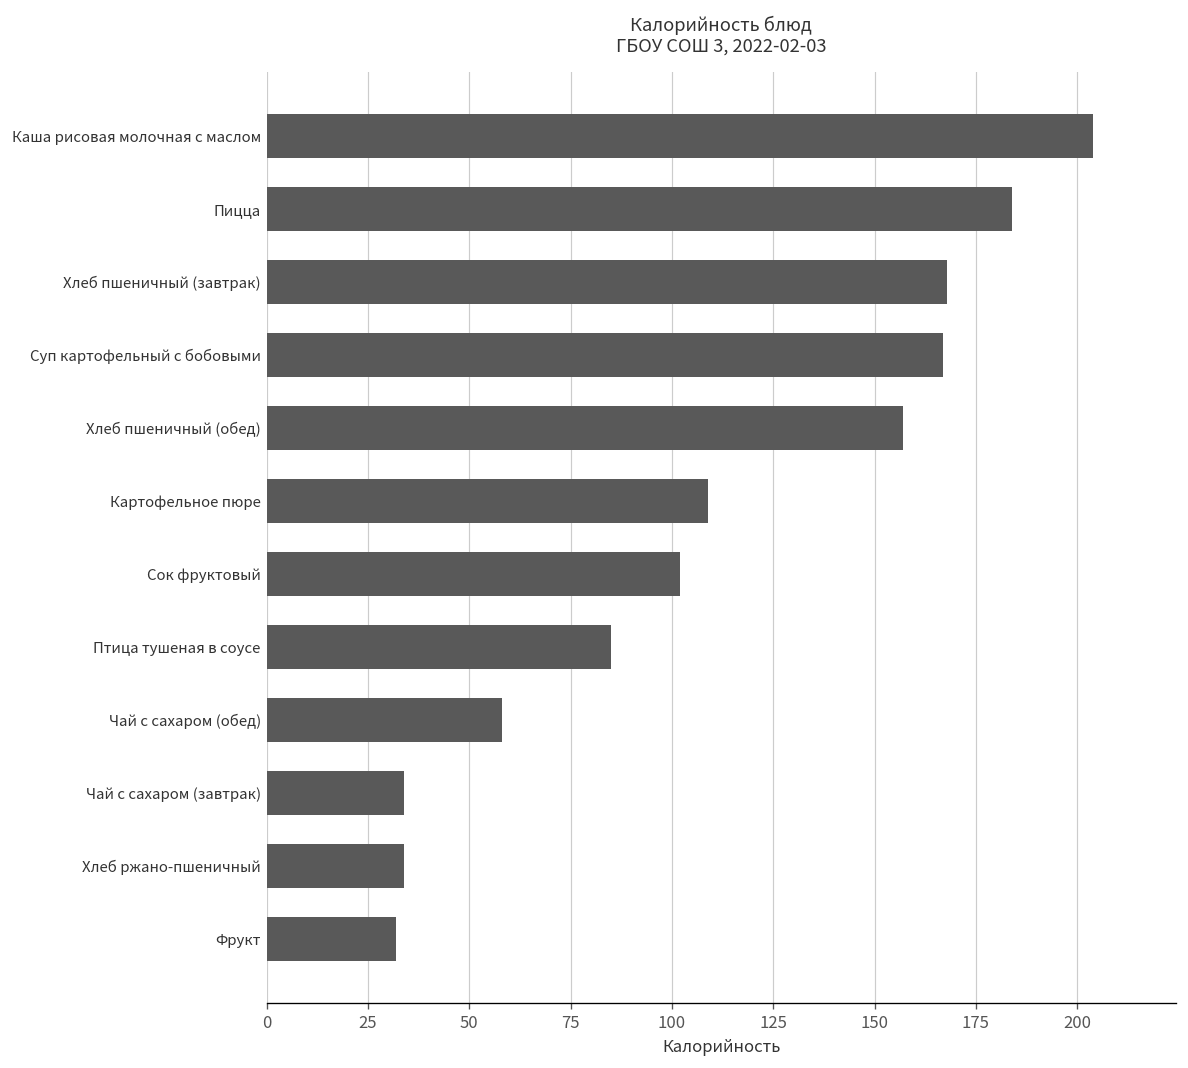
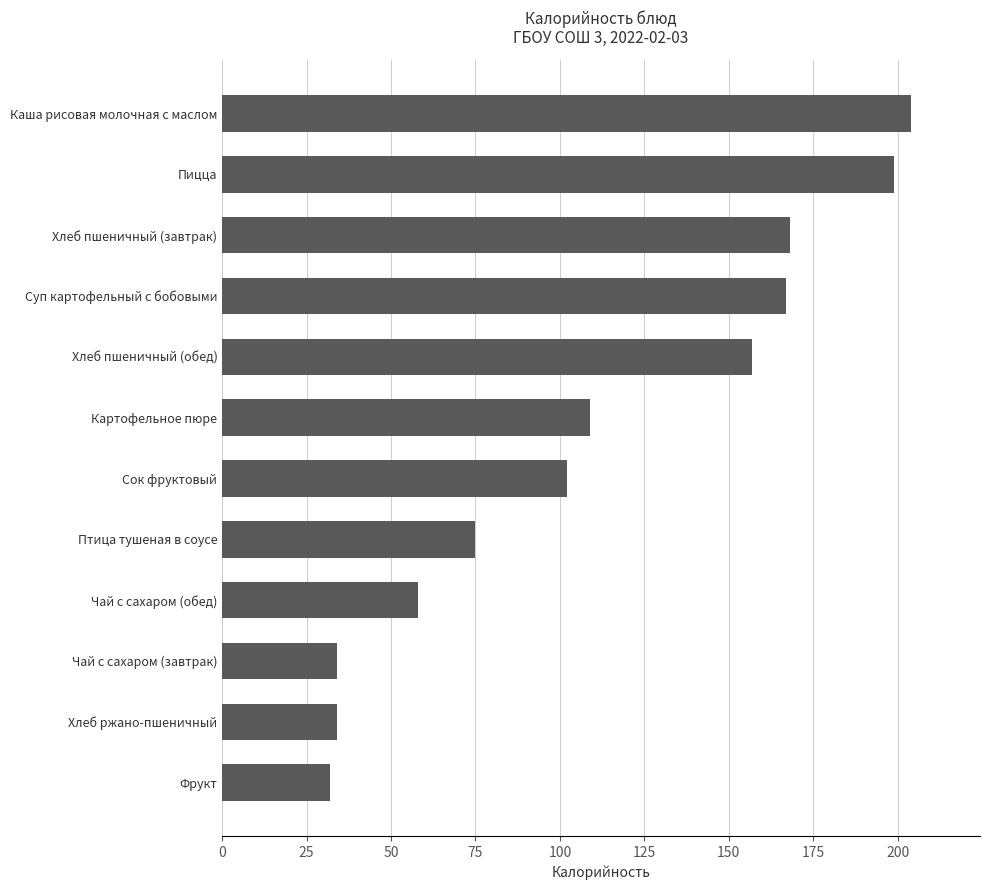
Пицца: 184 -> 199
Птица тушеная в соусе: 85 -> 75
